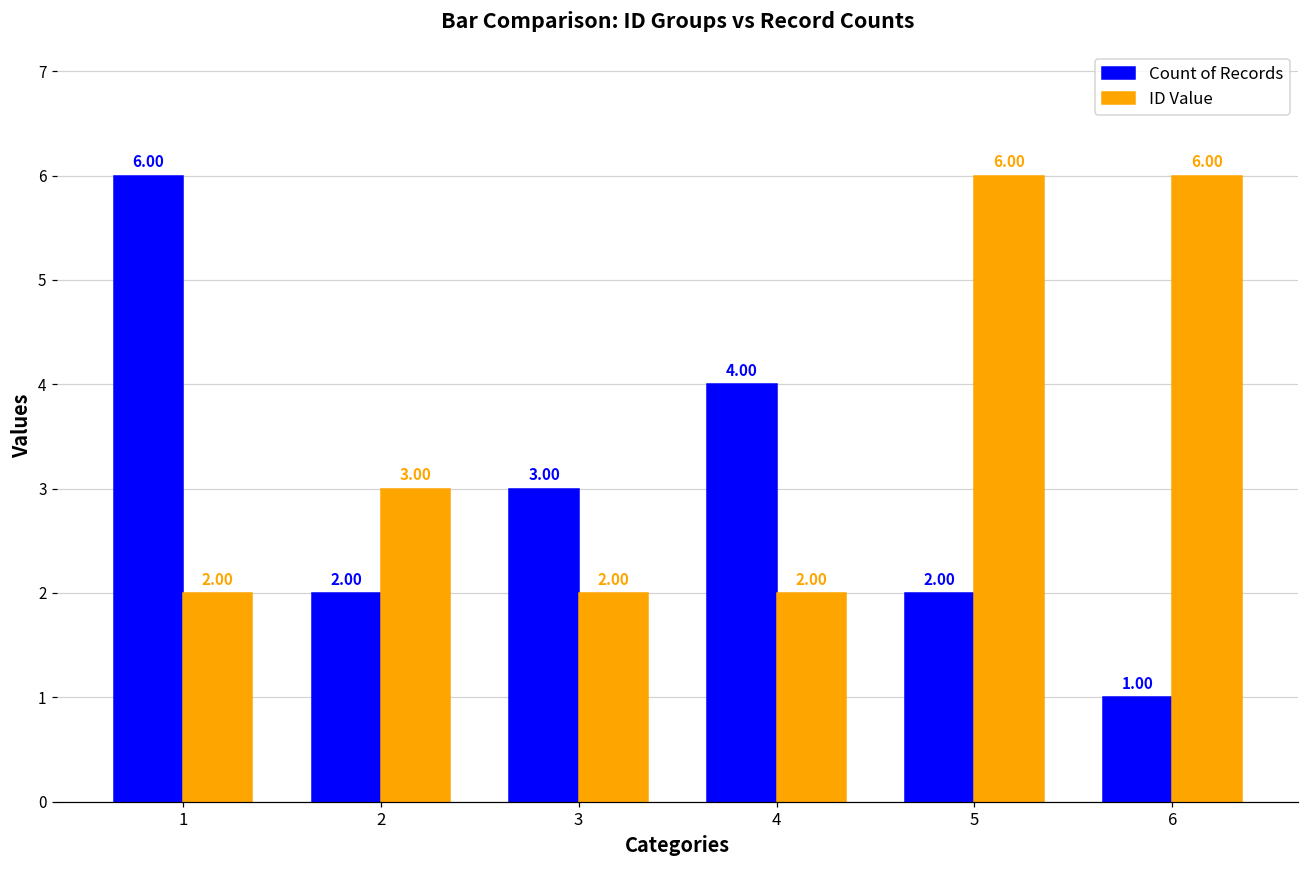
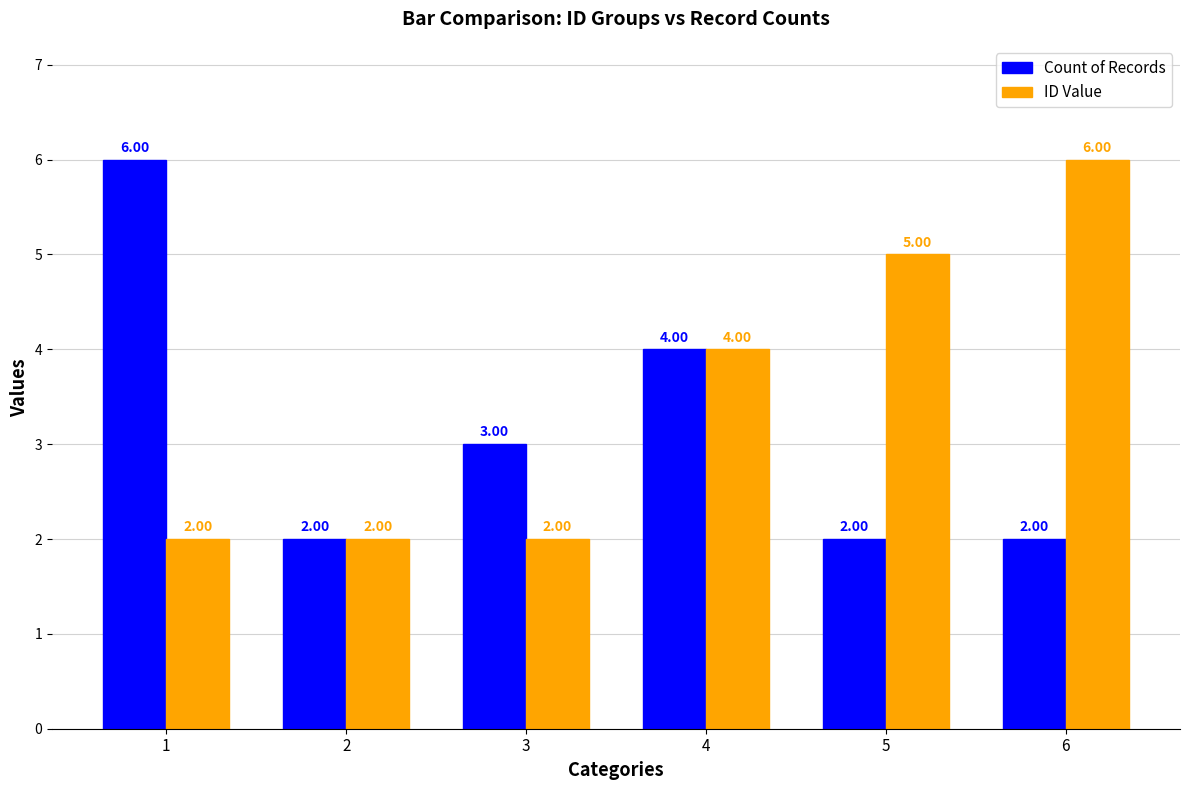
ID Value, 2: 3.00 -> 2.00
ID Value, 4: 2.00 -> 4.00
ID Value, 5: 6.00 -> 5.00
Count of Records, 6: 1.00 -> 2.00
